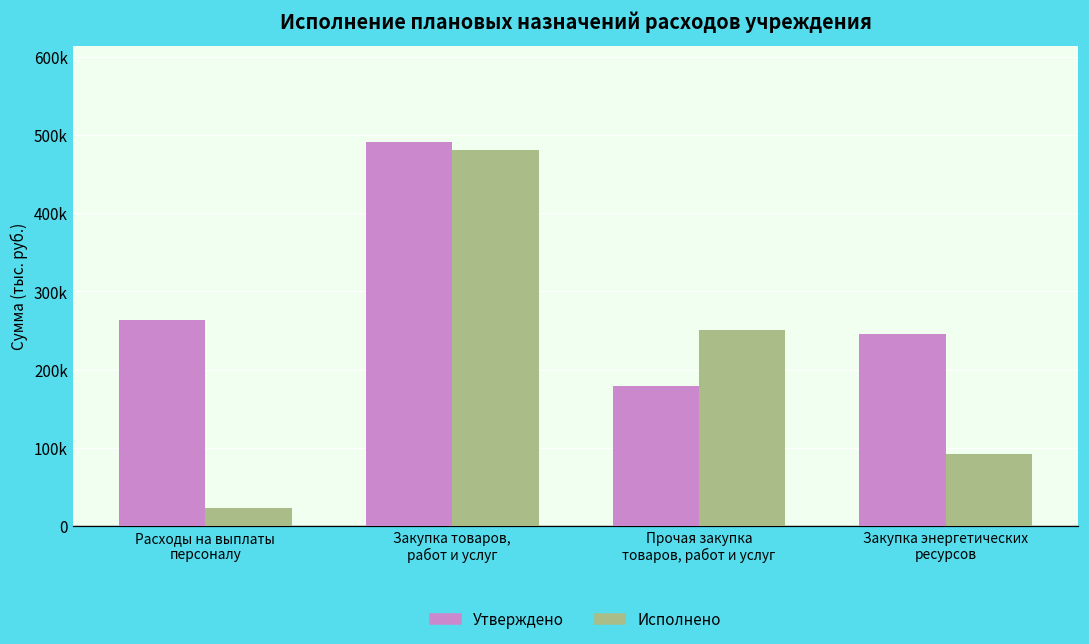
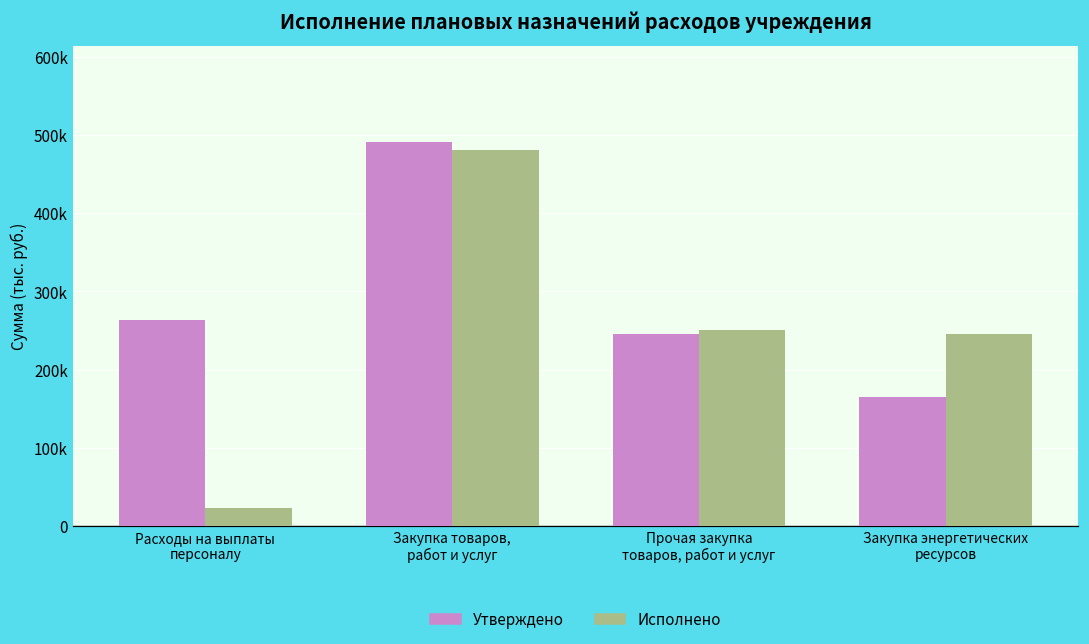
Утверждено, Прочая закупка товаров, работ и услуг: 180000 -> 250000
Утверждено, Закупка энергетических ресурсов: 250000 -> 170000
Исполнено, Закупка энергетических ресурсов: 90000 -> 250000
